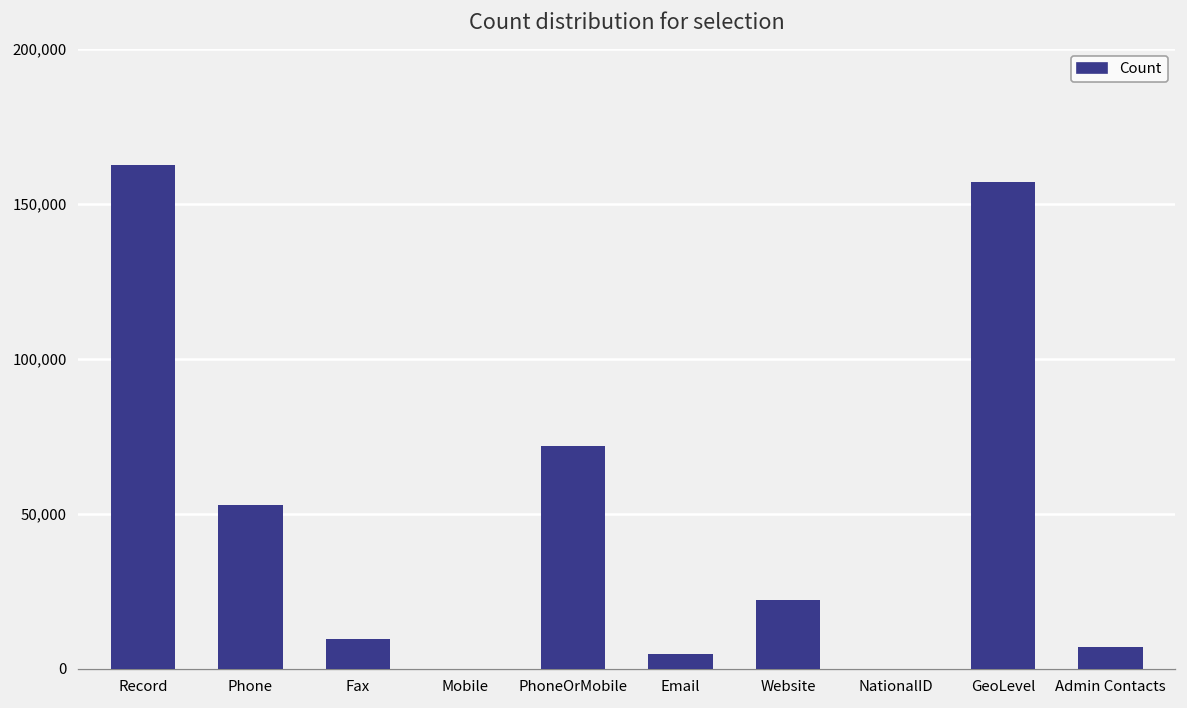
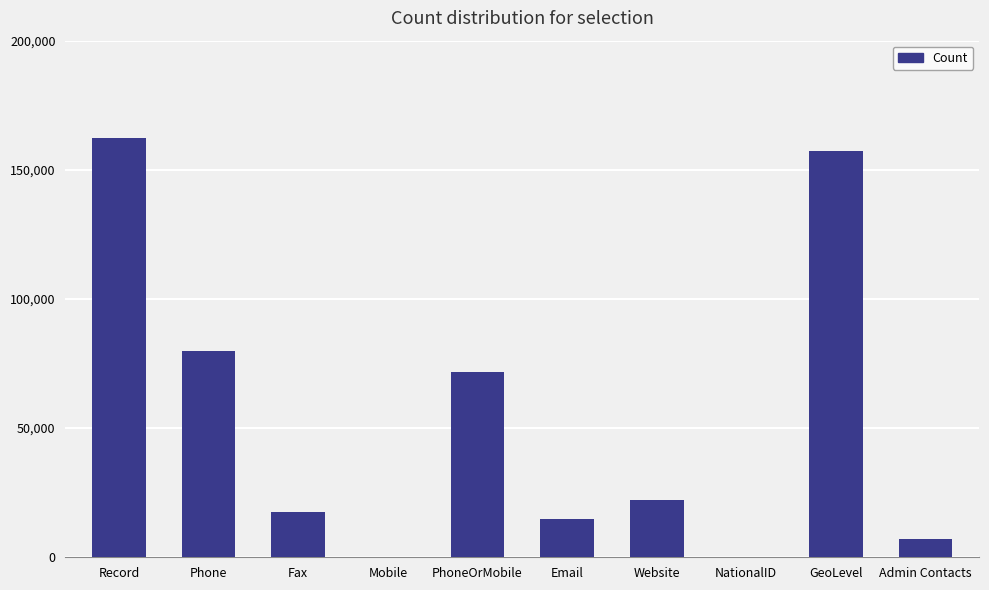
Phone: 53,000 -> 80,000
Fax: 10,000 -> 17,000
Email: 5,000 -> 15,000
